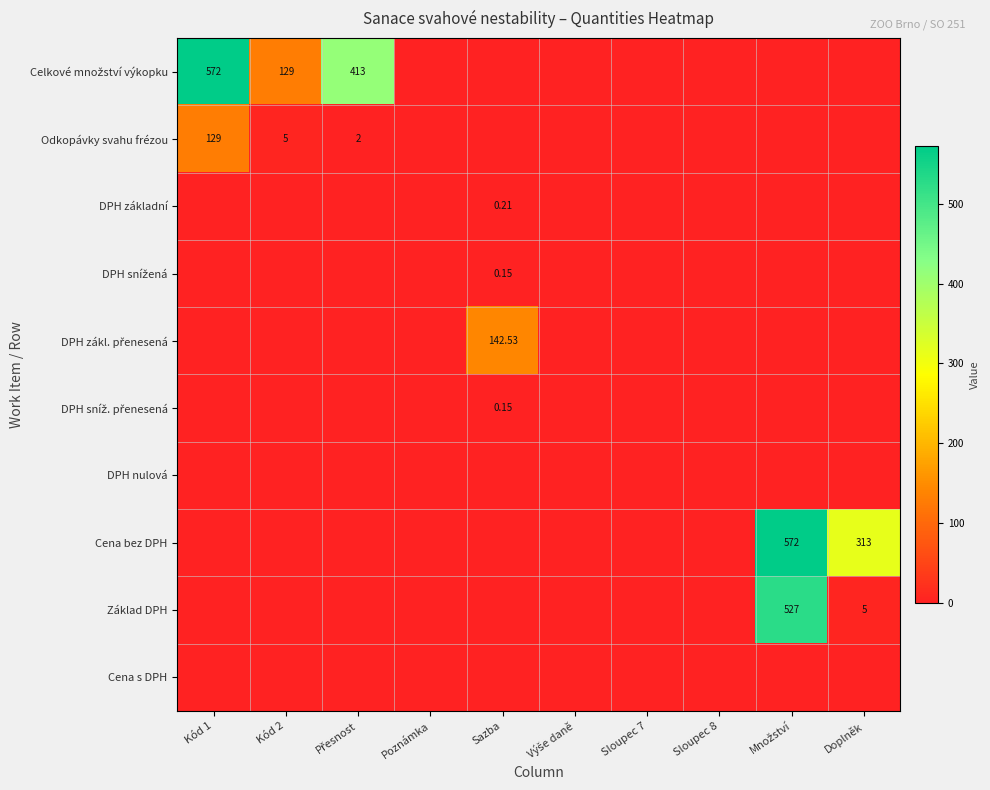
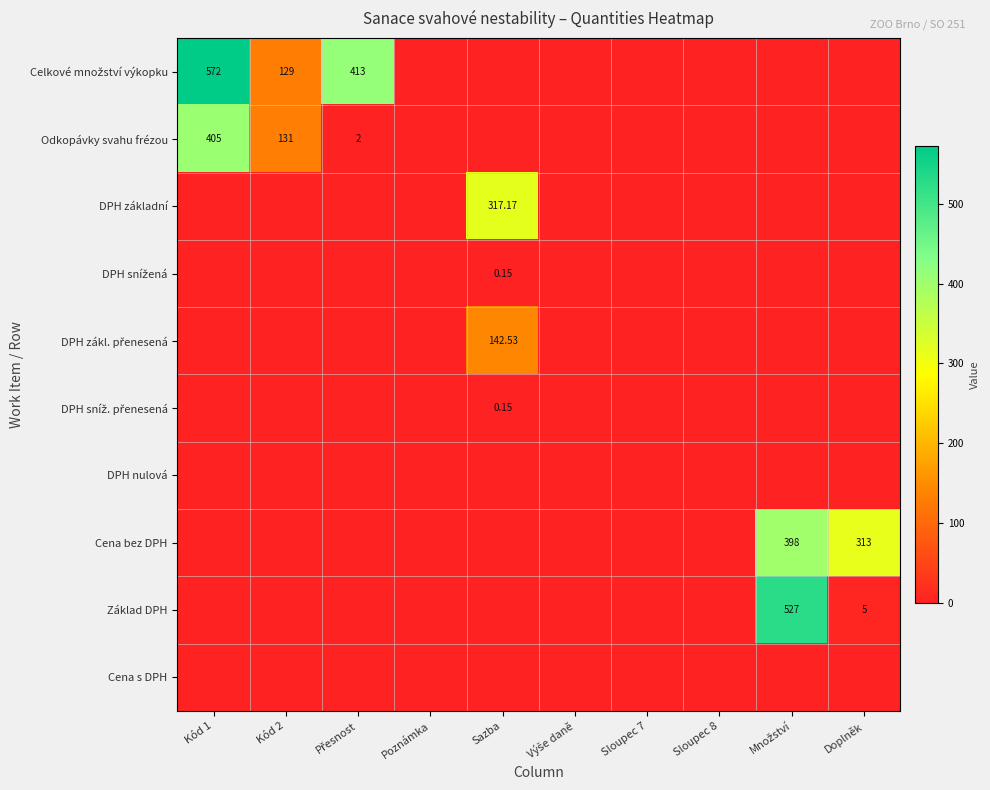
Odkopávky svahu frézou, Kód 1: 129 -> 405
Odkopávky svahu frézou, Kód 2: 5 -> 131
DPH základní, Sazba: 0.21 -> 317.17
Cena bez DPH, Množství: 572 -> 398
